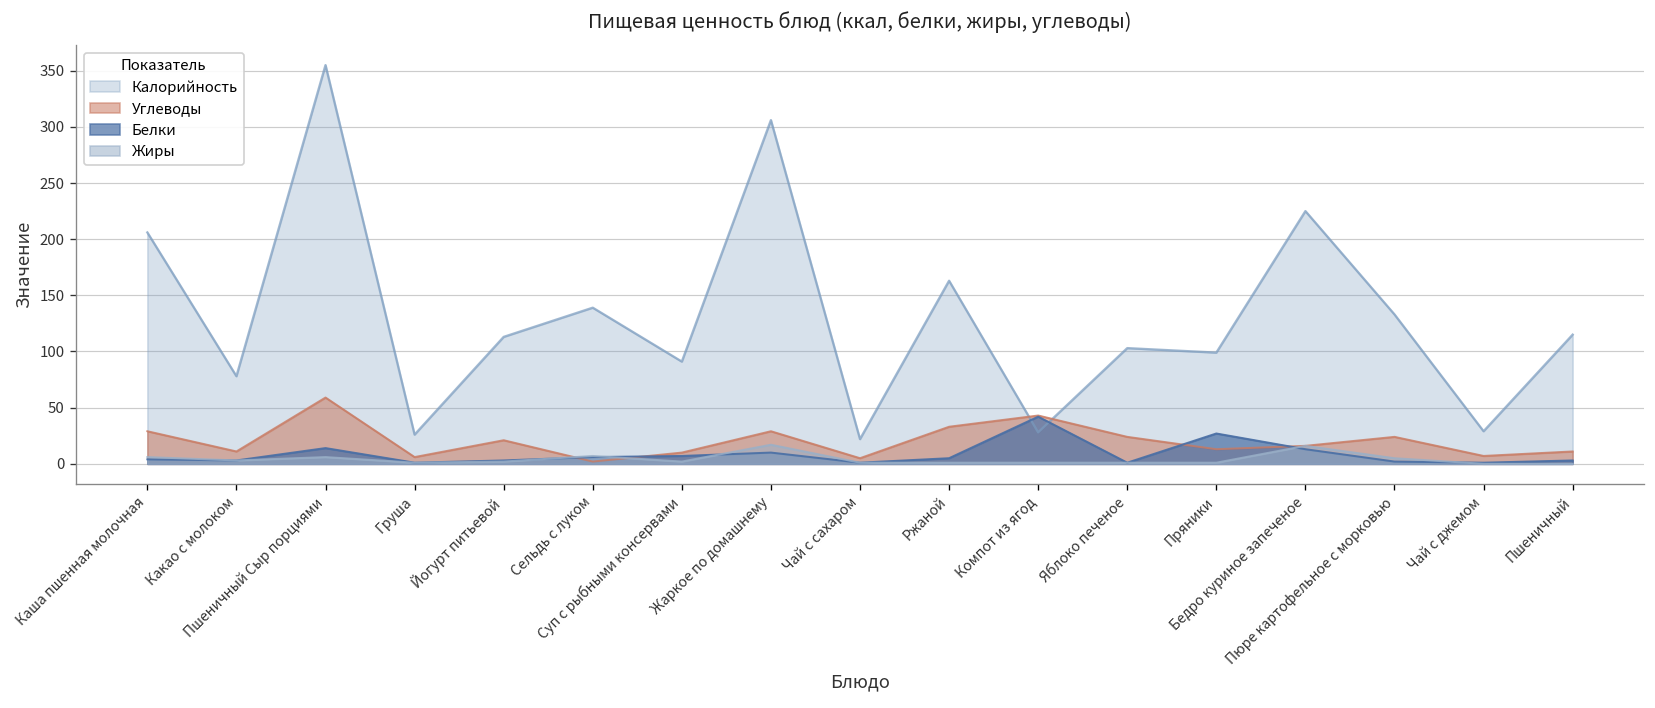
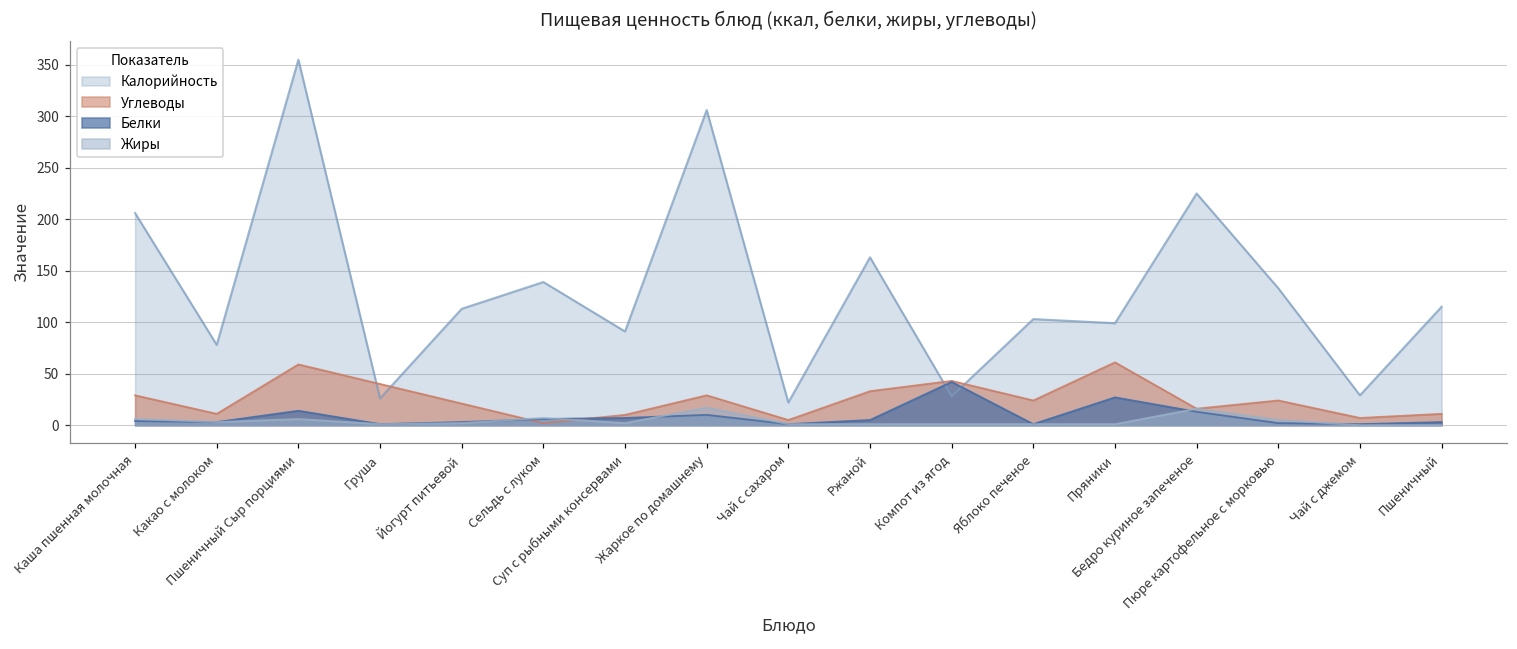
Углеводы, Груша: 10 -> 40
Углеводы, Пряники: 10 -> 60
